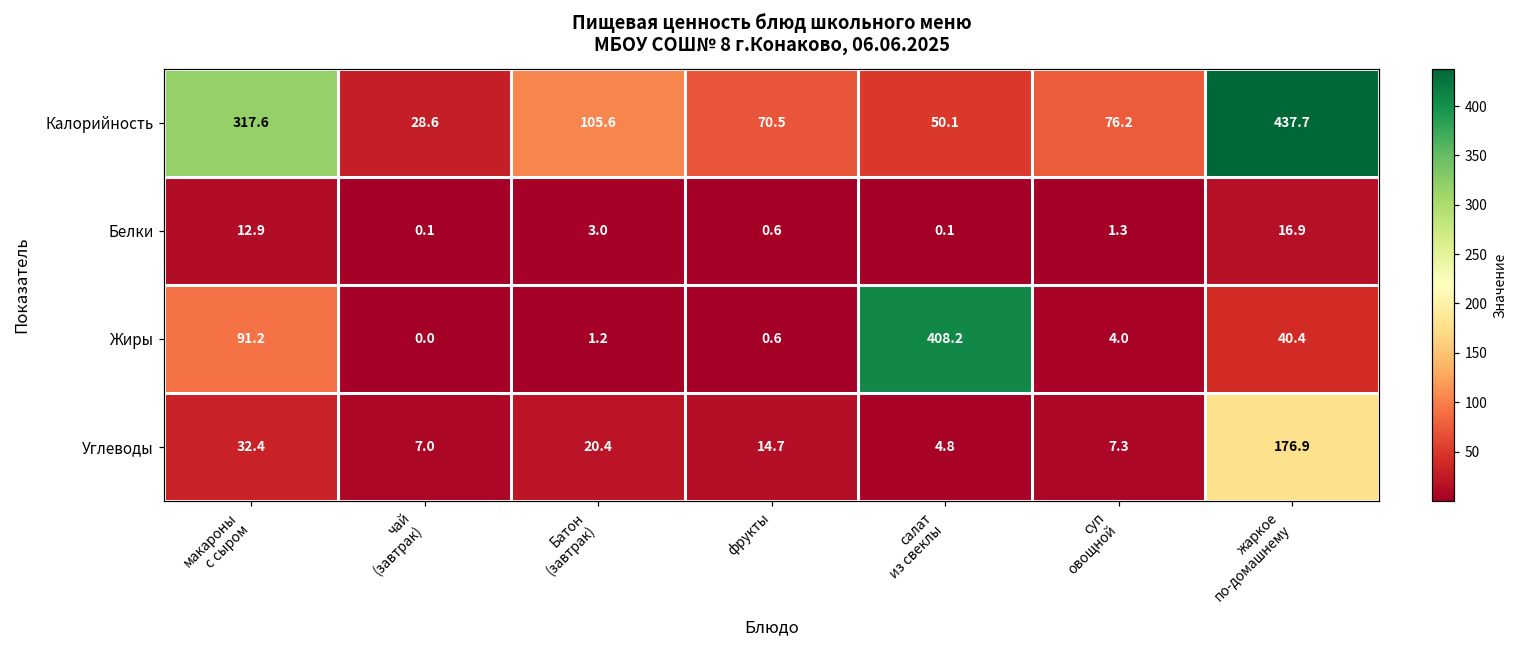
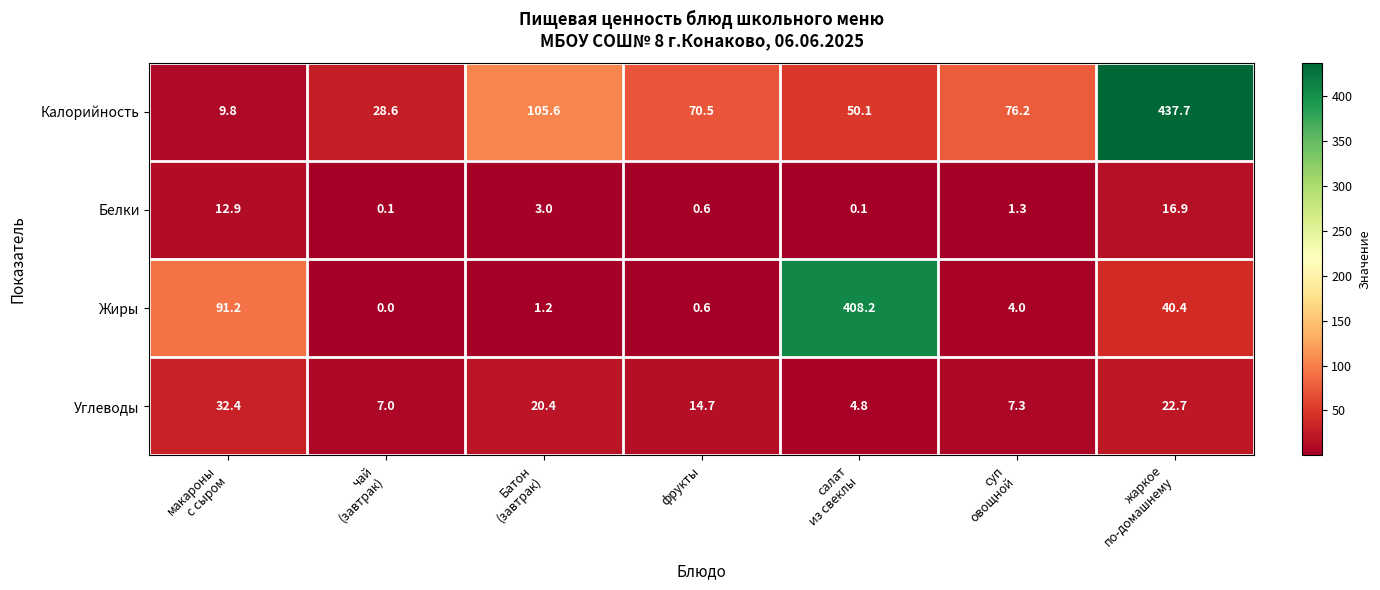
Калорийность, макароны с сыром: 317.6 -> 9.8
Углеводы, жаркое по-домашнему: 176.9 -> 22.7
